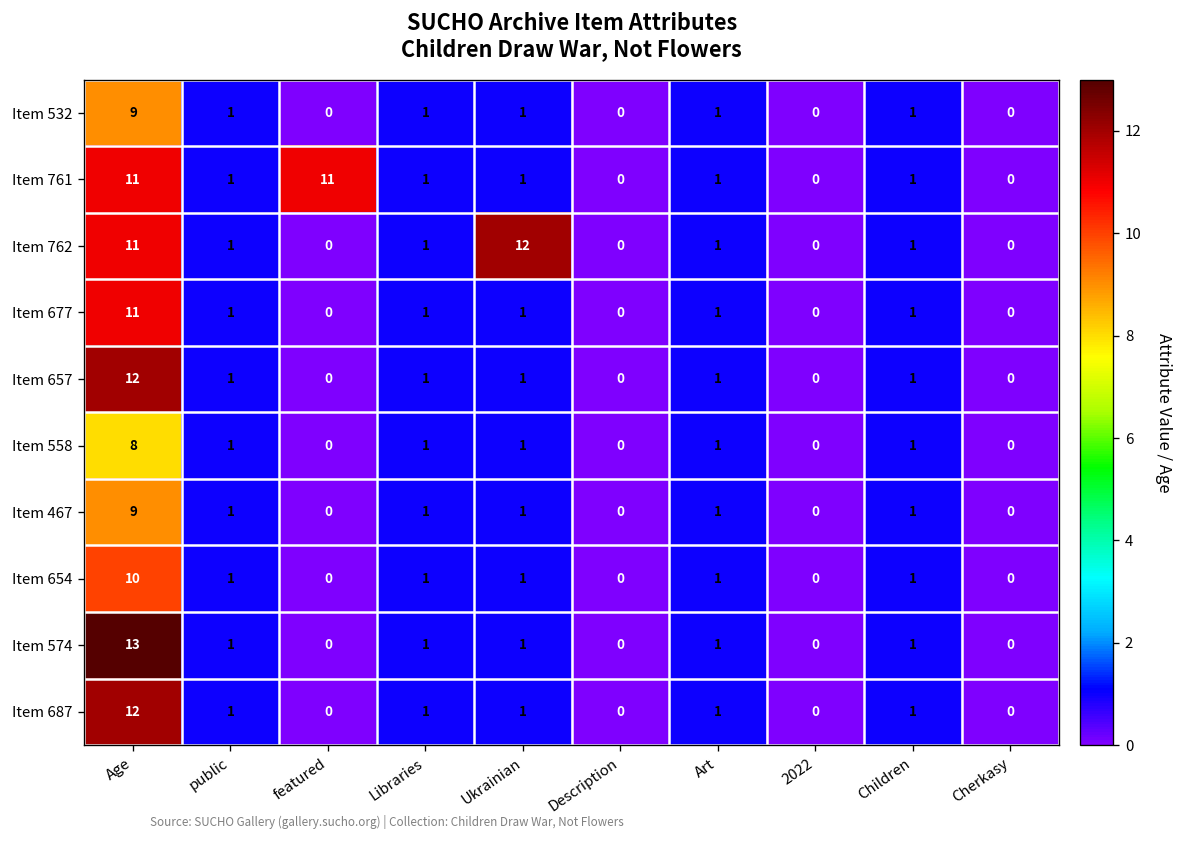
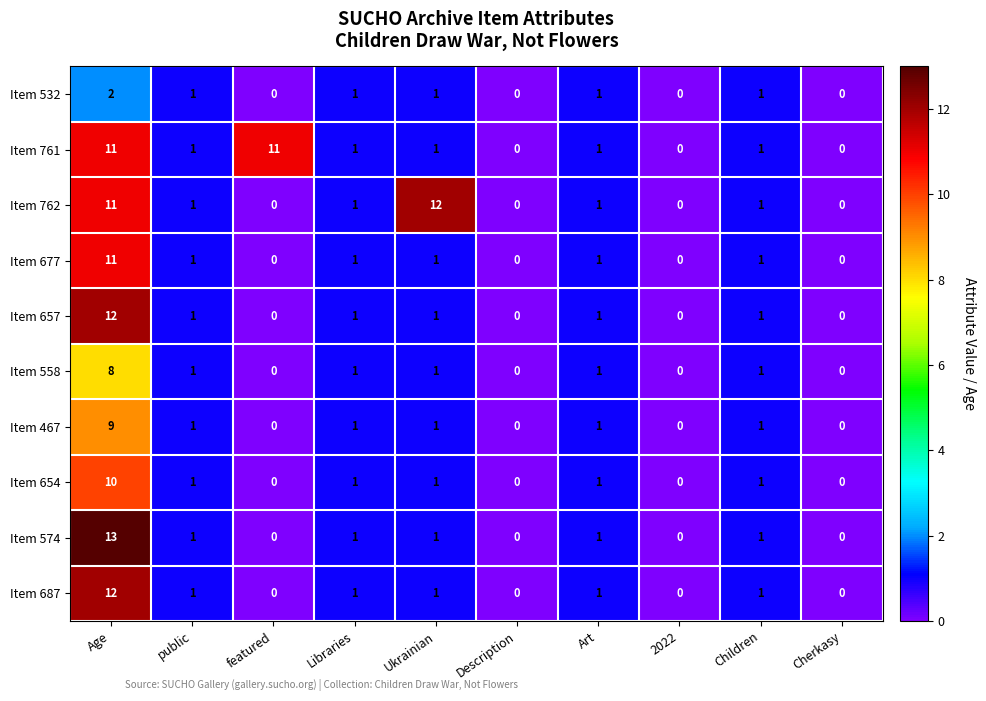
Item 532, Age: 9 -> 2
